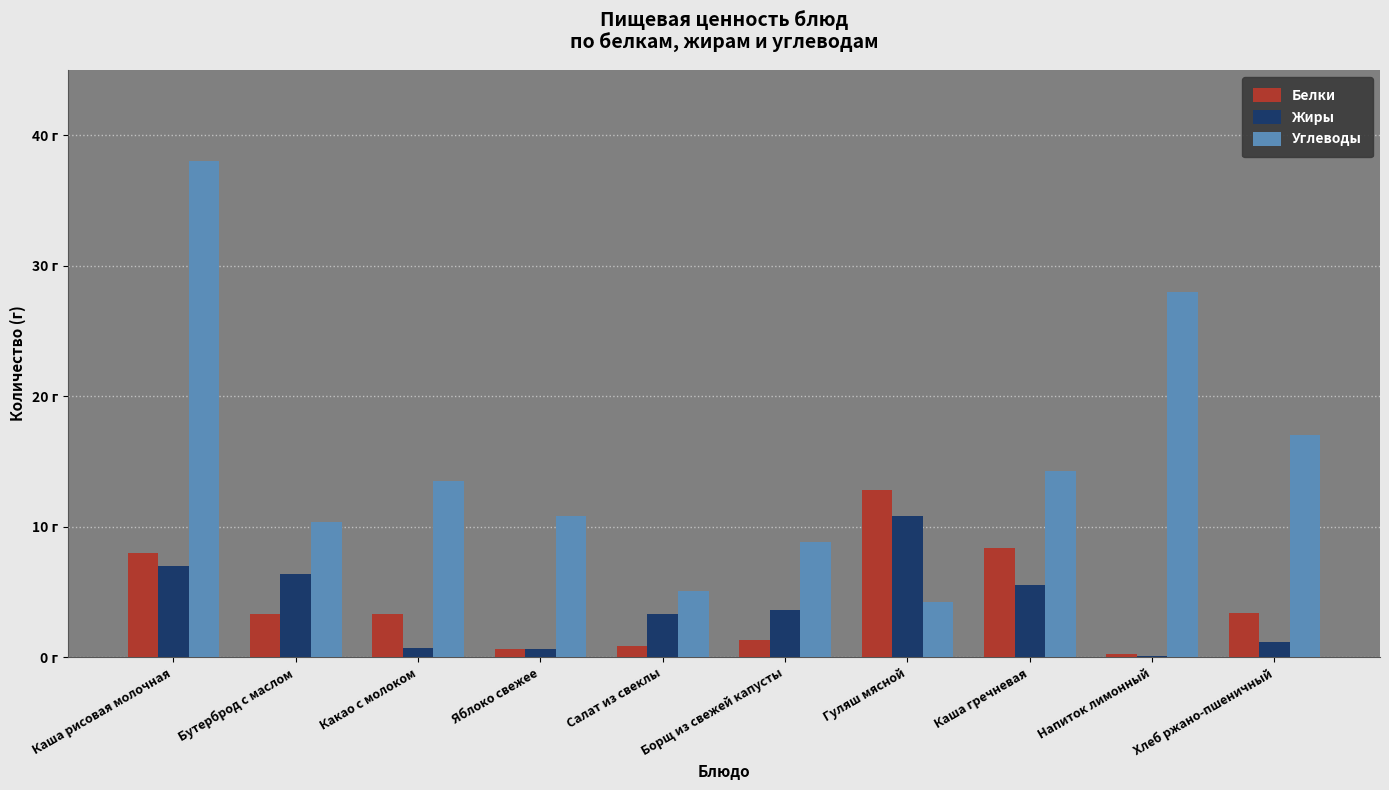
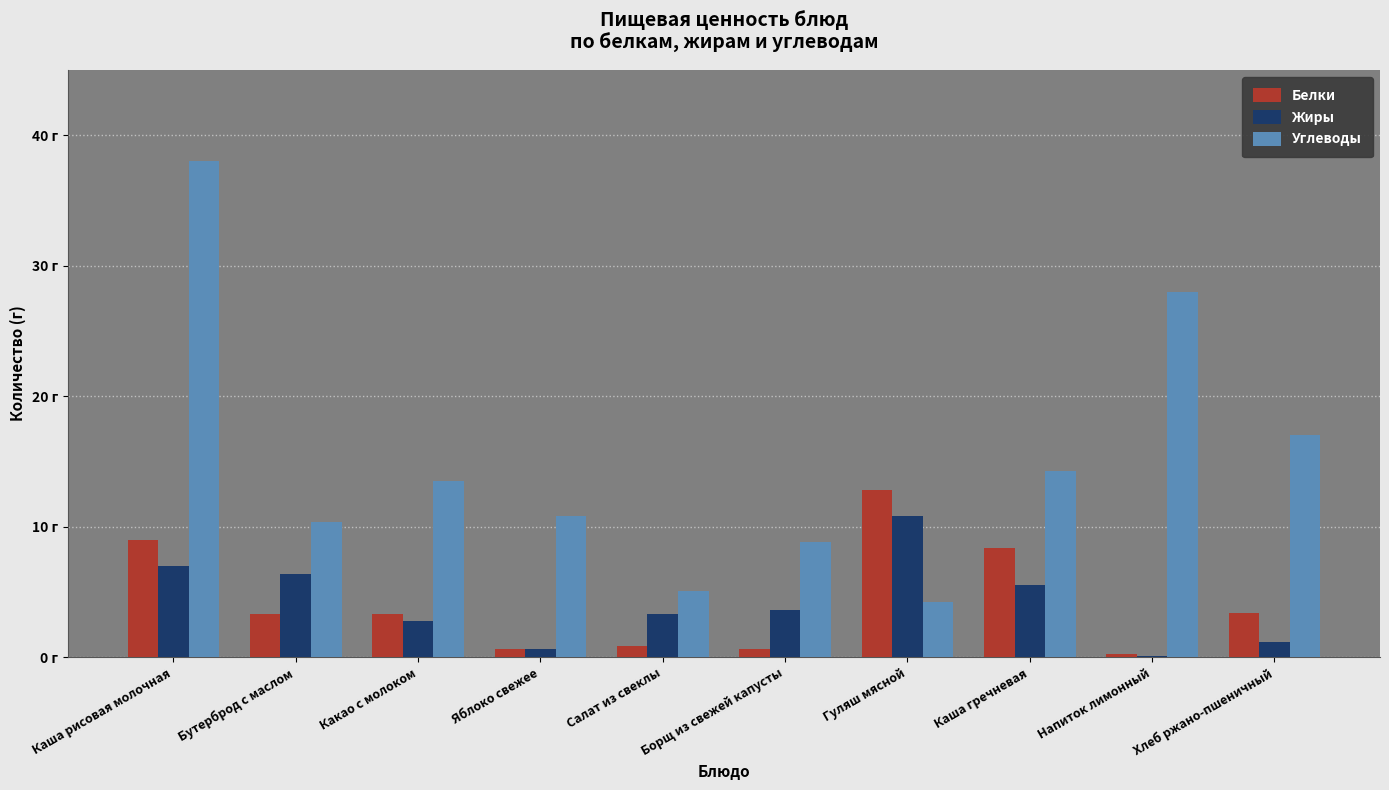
Белки, Каша рисовая молочная: 8 г -> 9 г
Жиры, Какао с молоком: 0.7 г -> 2.8 г
Белки, Борщ из свежей капусты: 1.3 г -> 0.6 г
